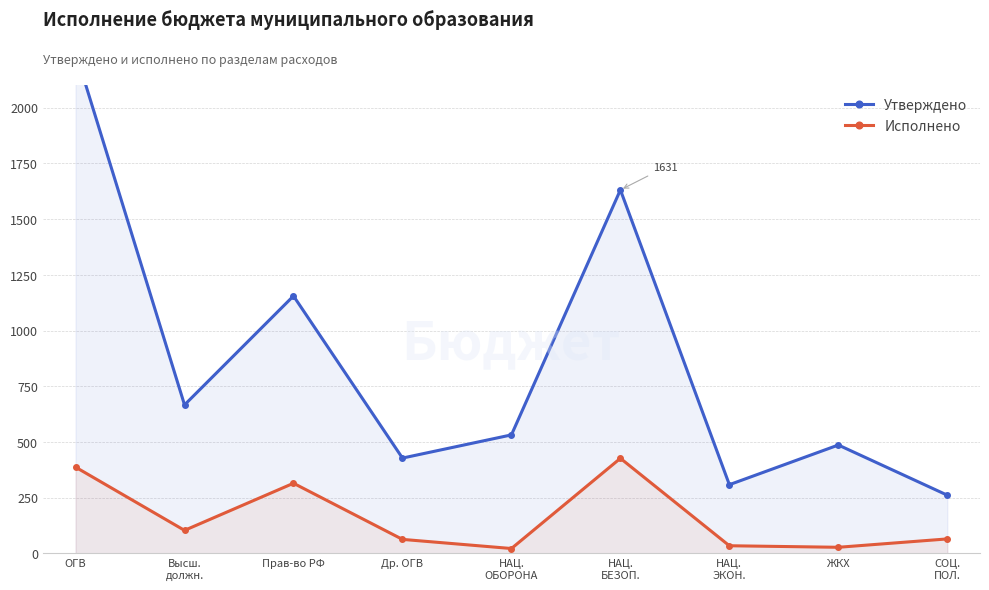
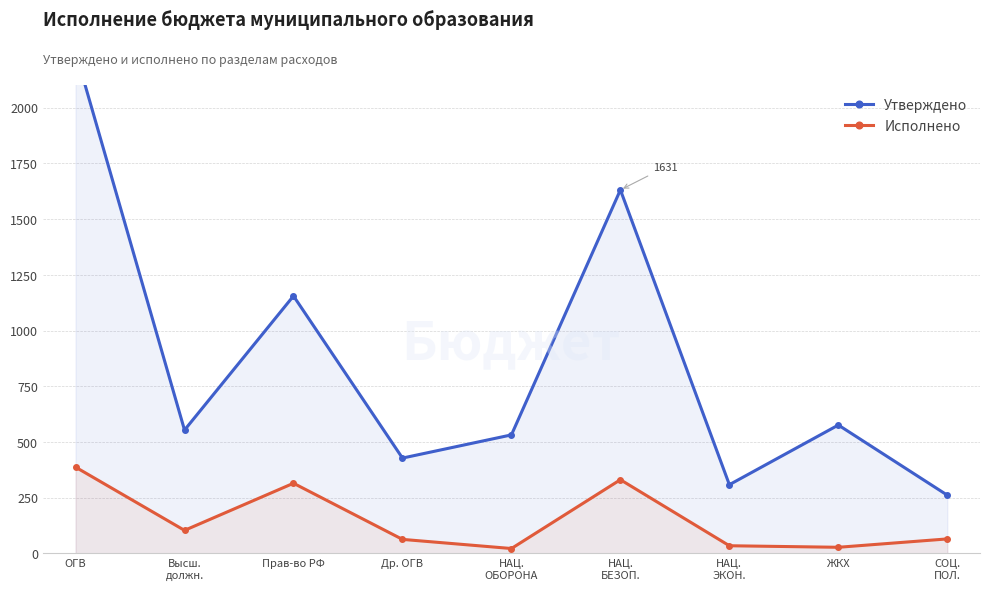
Утверждено, Высш. должн.: 670 -> 550
Исполнено, НАЦ. БЕЗОП.: 430 -> 330
Утверждено, ЖКХ: 490 -> 580
